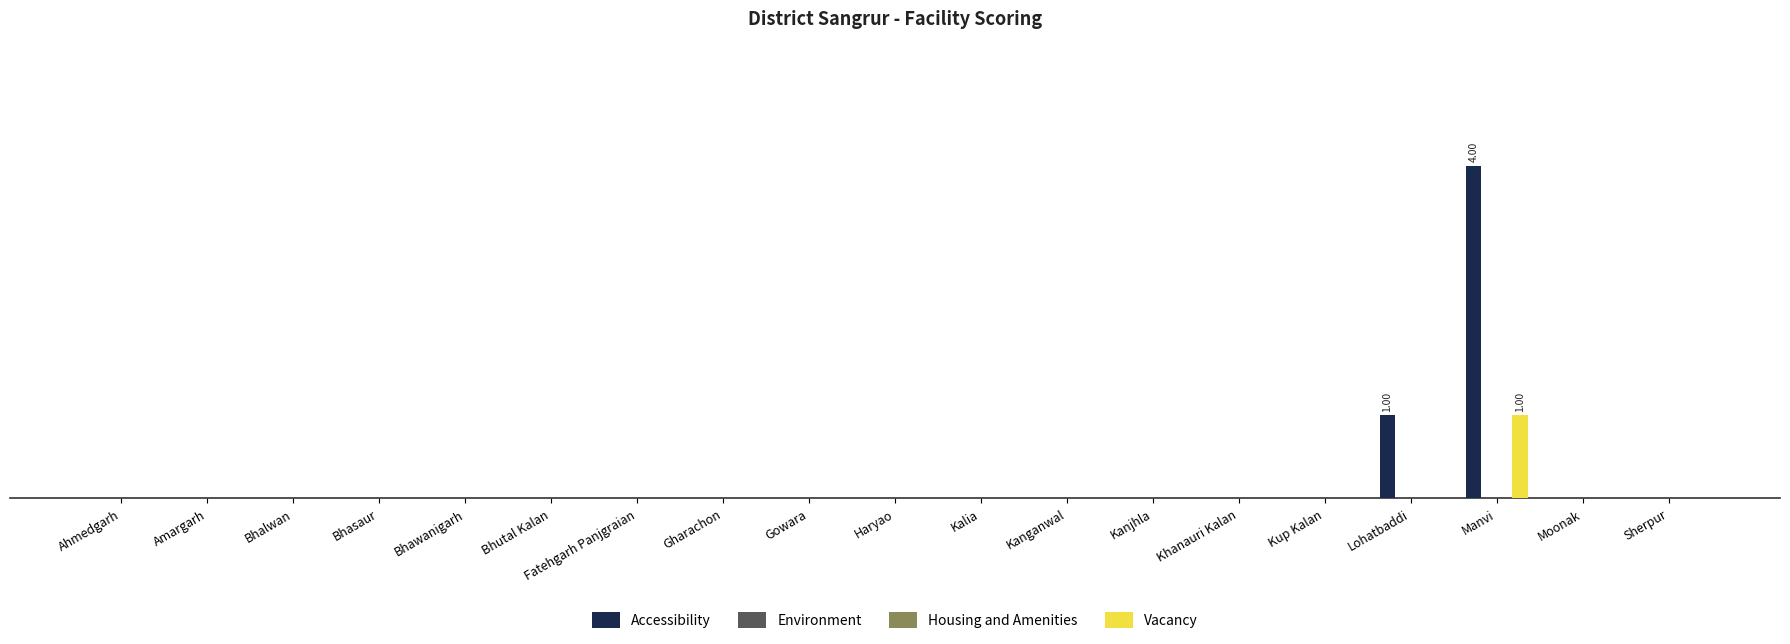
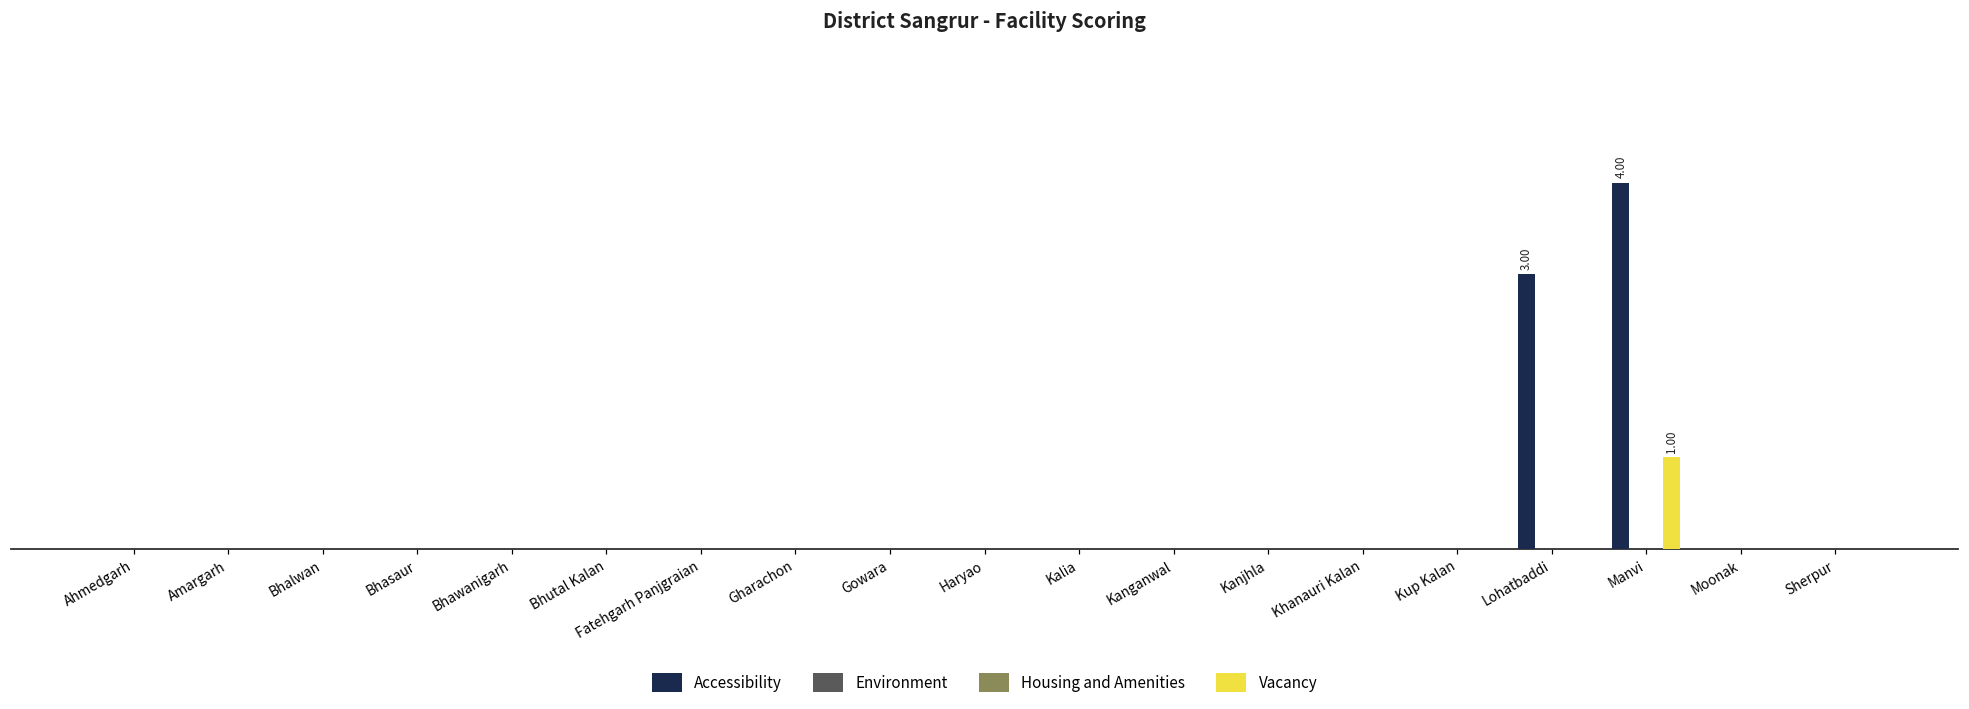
Accessibility, Lohatbaddi: 1.00 -> 3.00
